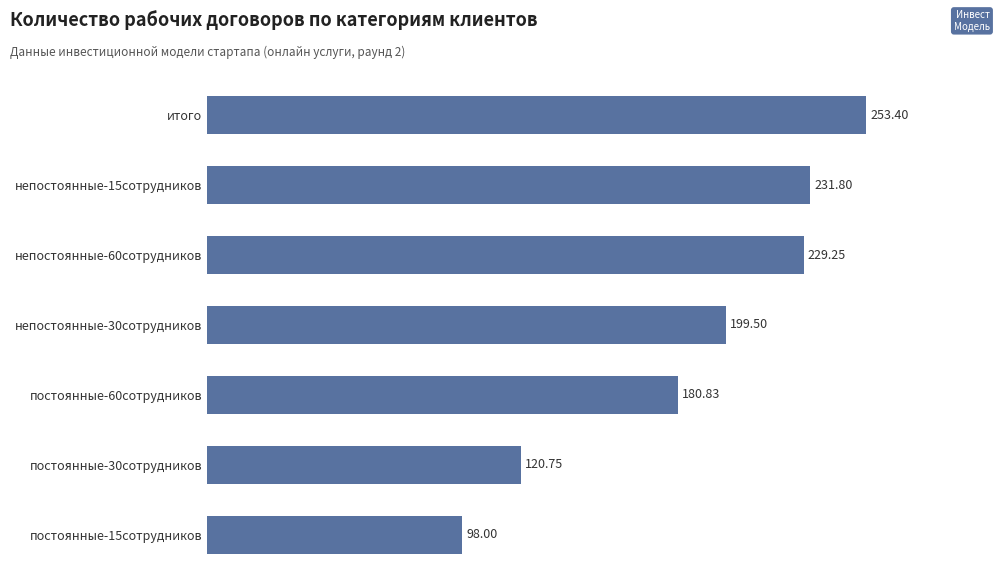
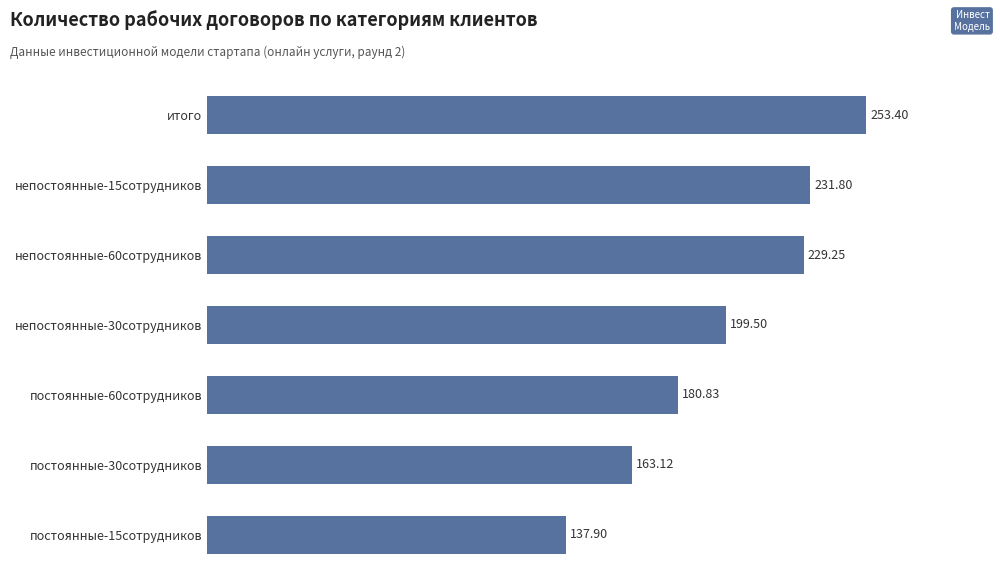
постоянные-30сотрудников: 120.75 -> 163.12
постоянные-15сотрудников: 98.00 -> 137.90
